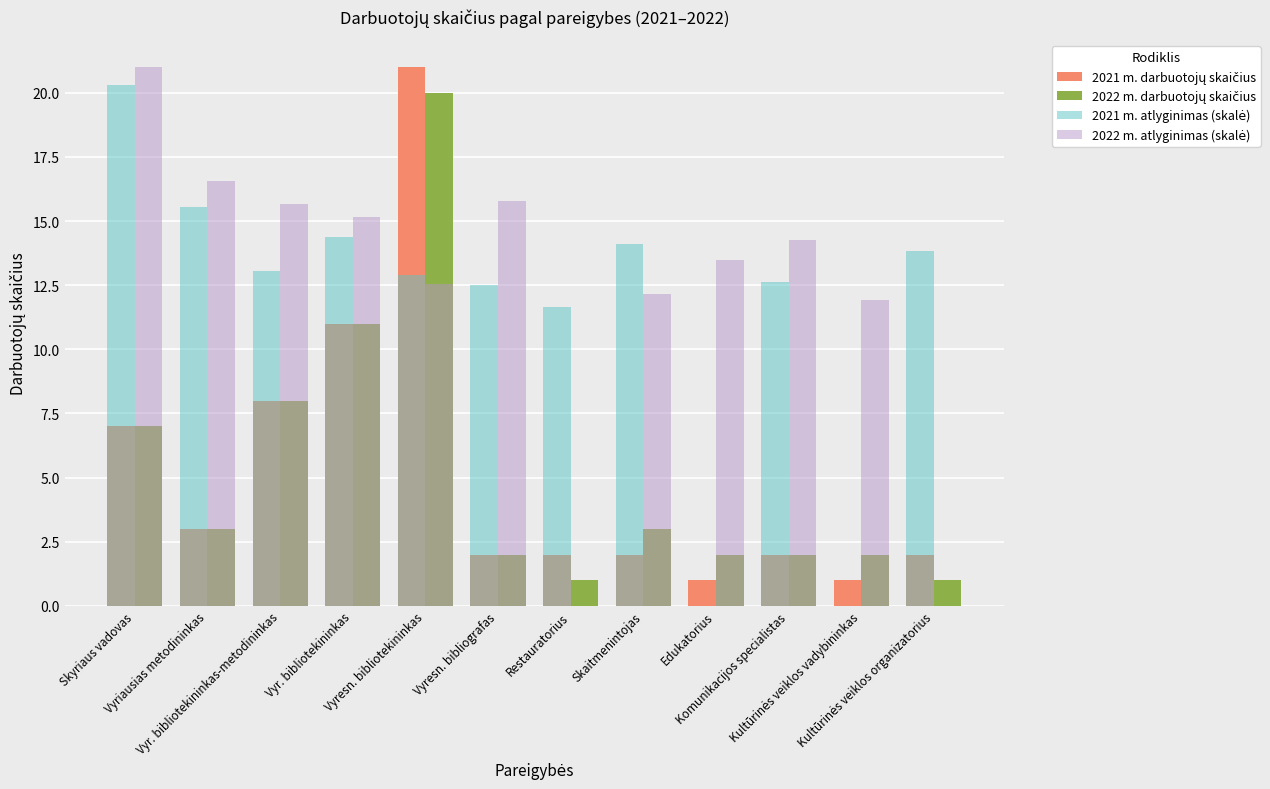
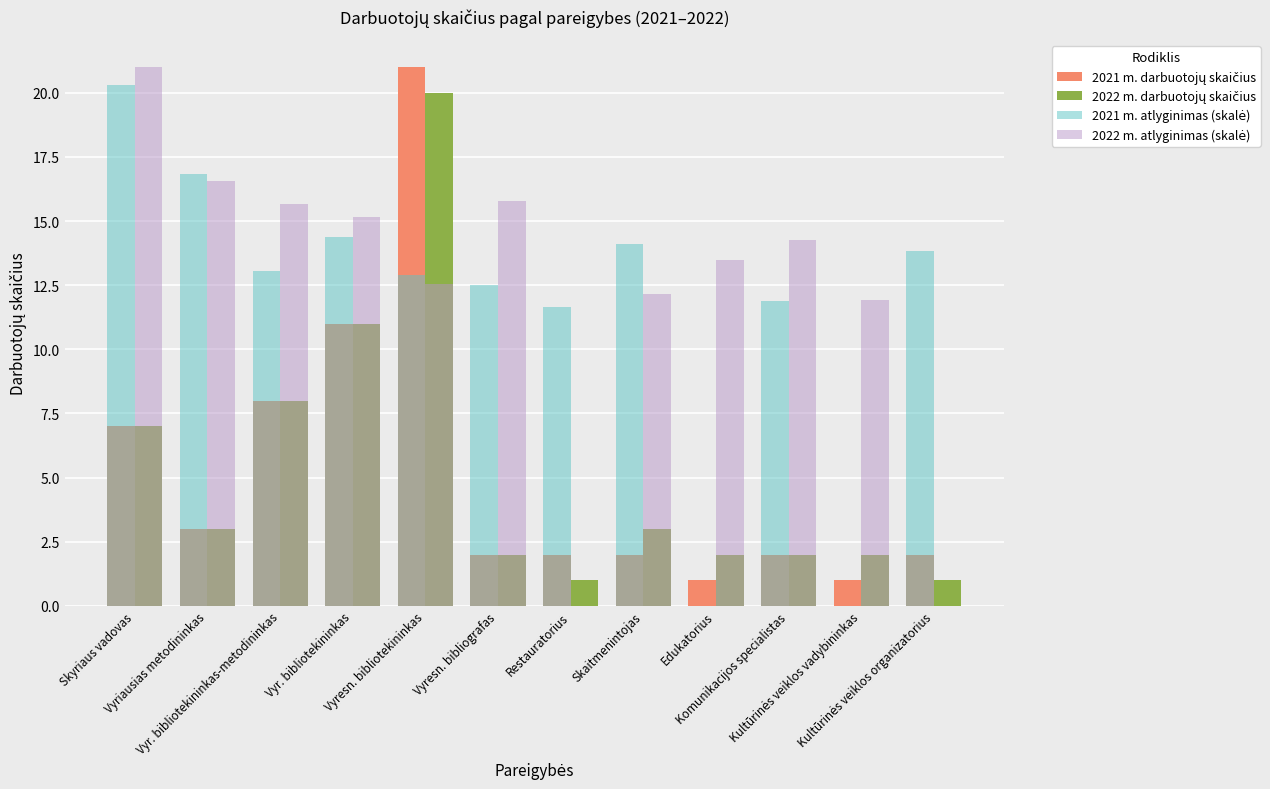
2021 m. atlyginimas (skalė), Vyriausias metodininkas: 15.6 -> 16.8
2021 m. atlyginimas (skalė), Komunikacijos specialistas: 12.6 -> 11.9
